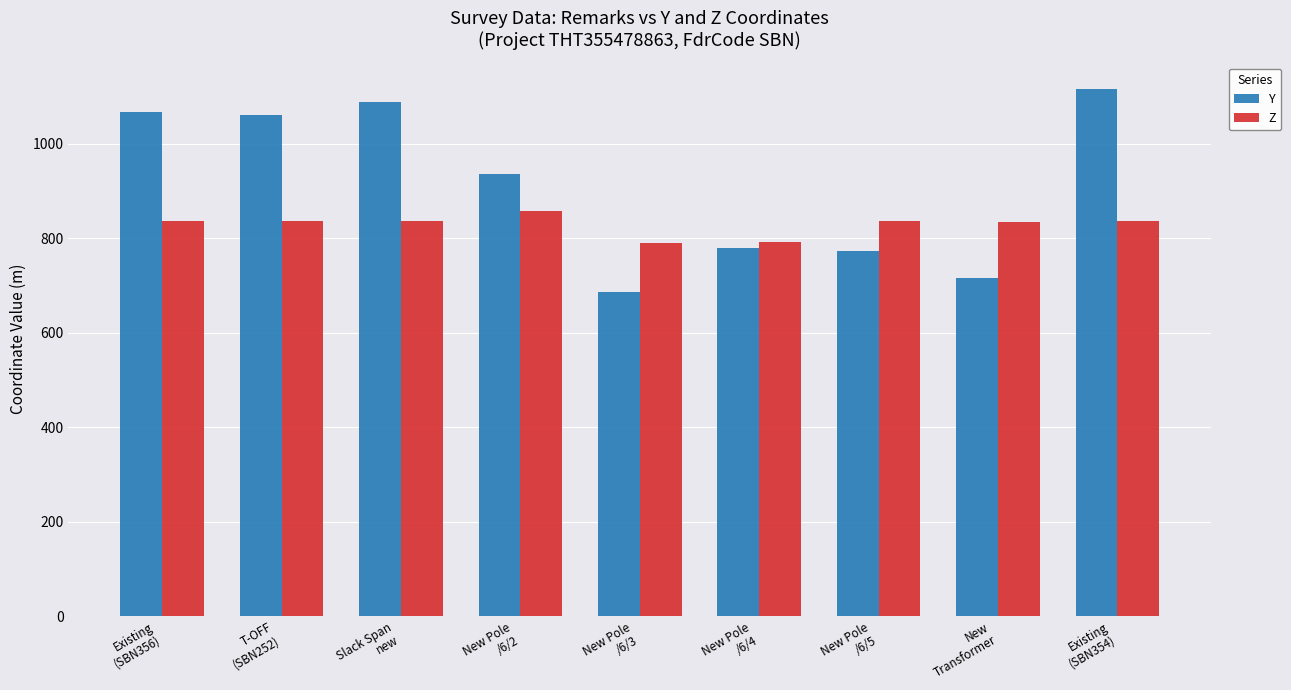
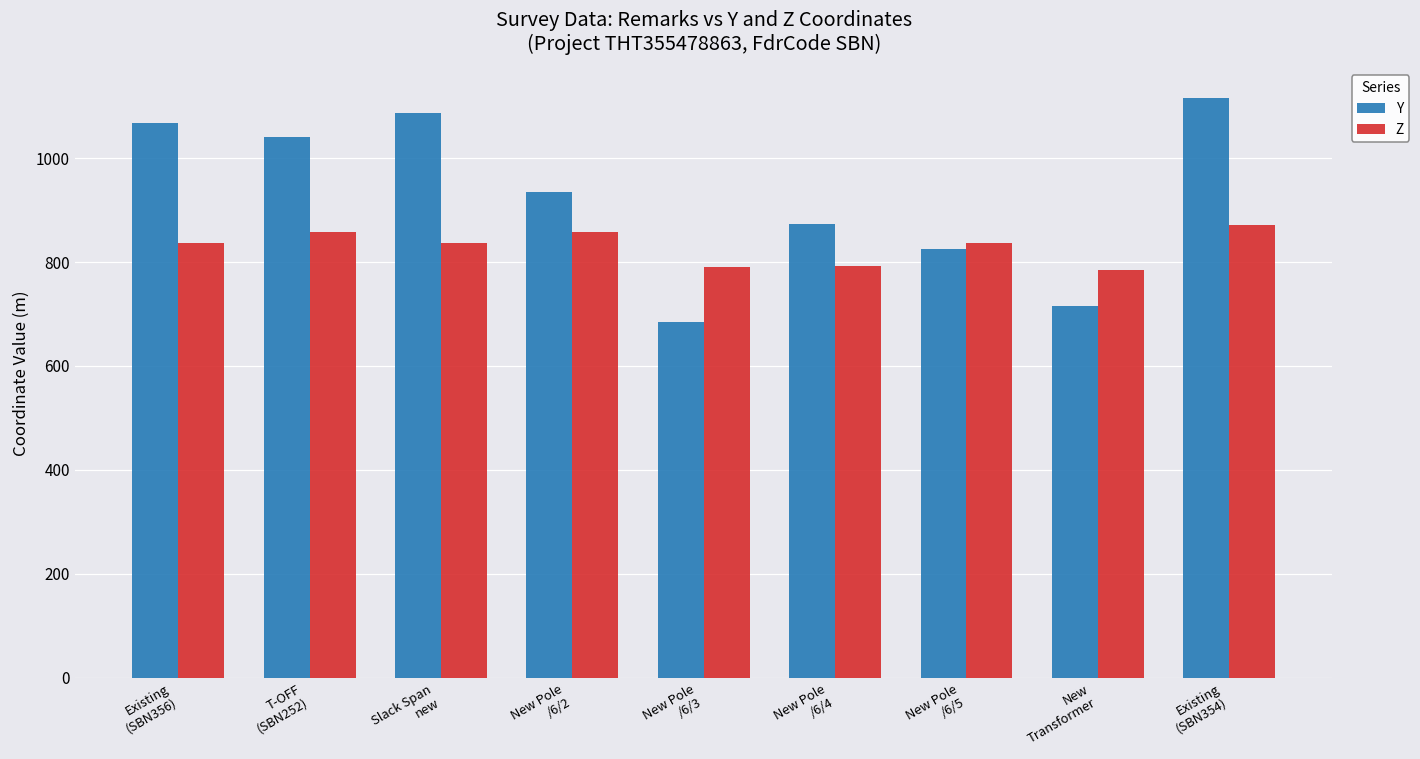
Y, T-OFF (SBN252): 1060 -> 1040
Z, T-OFF (SBN252): 840 -> 860
Y, New Pole /6/4: 780 -> 870
Y, New Pole /6/5: 770 -> 820
Z, New Transformer: 840 -> 780
Z, Existing (SBN354): 840 -> 870
